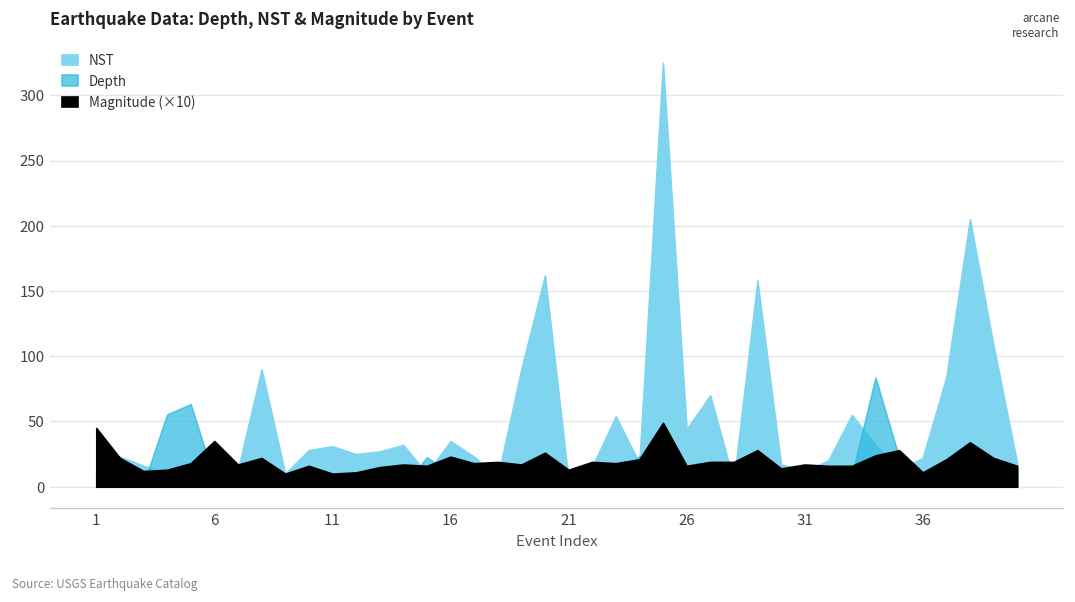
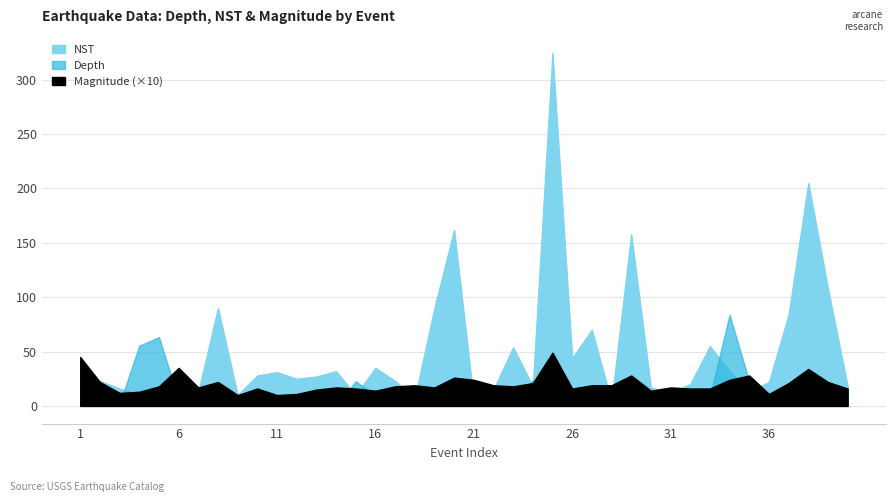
Magnitude (×10), 16: 23 -> 14
Magnitude (×10), 21: 13 -> 24
